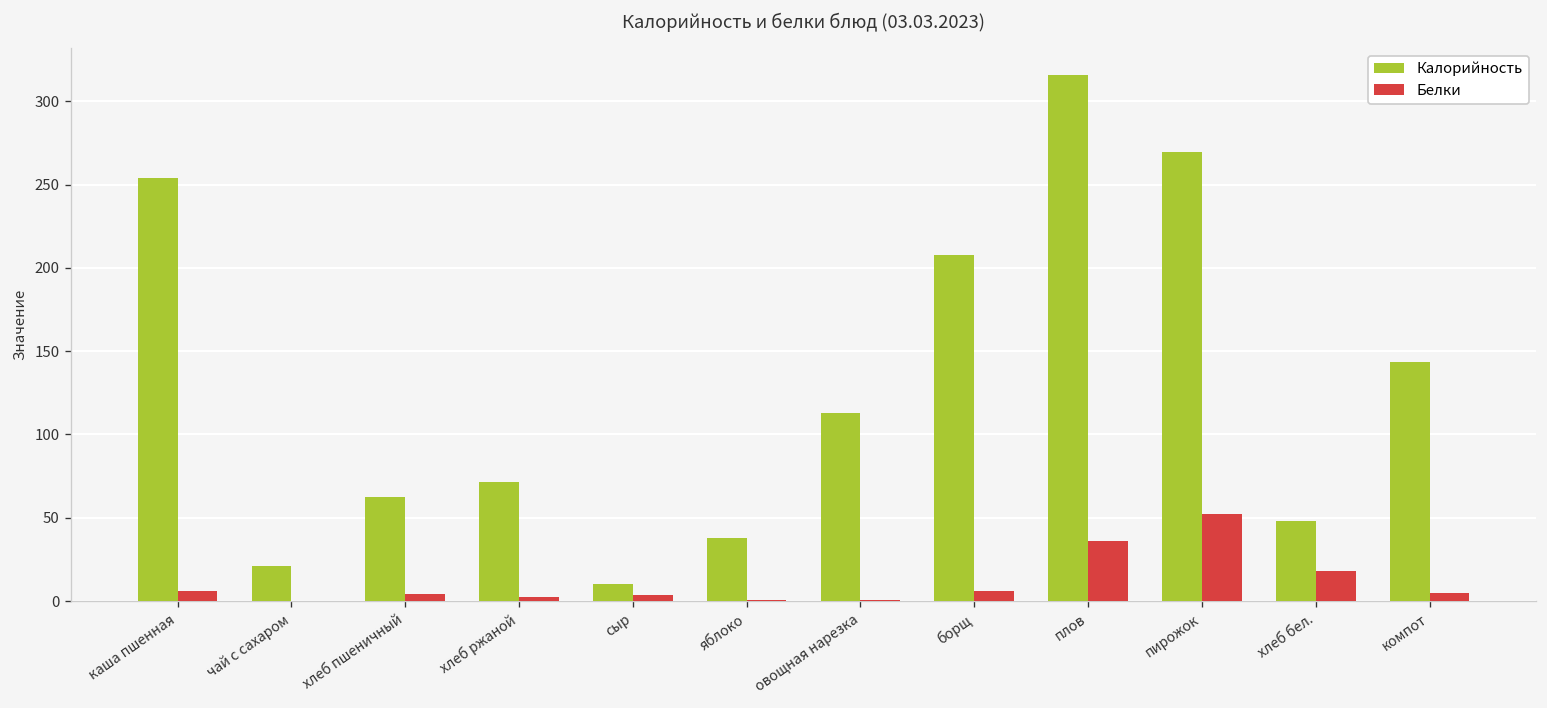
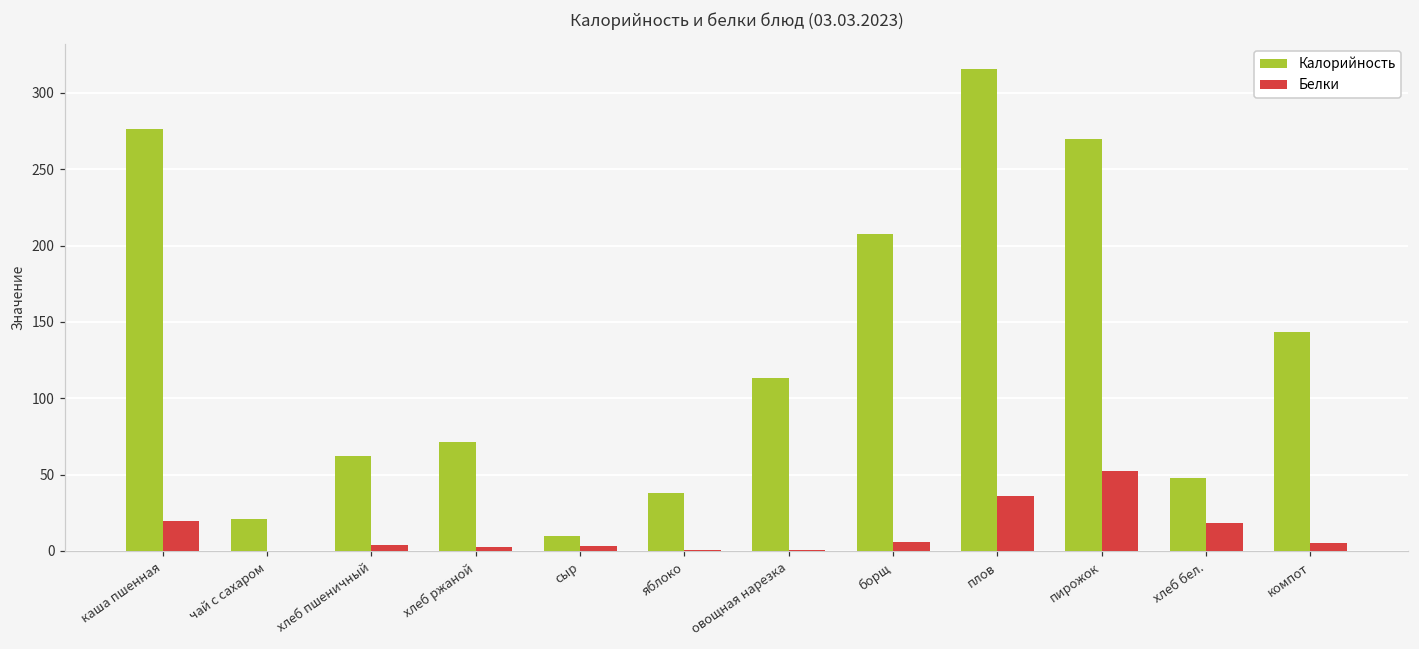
Калорийность, каша пшенная: 254 -> 277
Белки, каша пшенная: 6 -> 20
